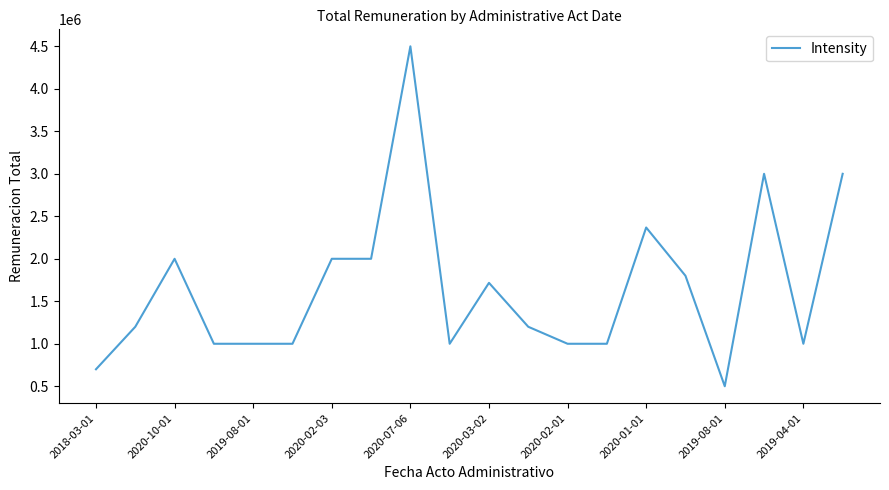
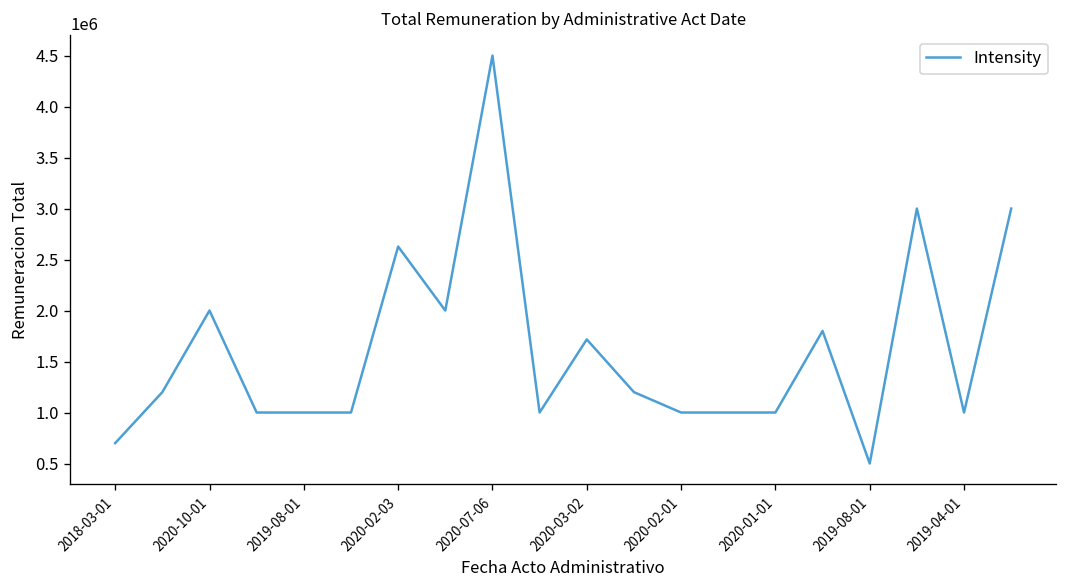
2020-02-03: 2000000 -> 2600000
2020-01-01: 2400000 -> 1000000
